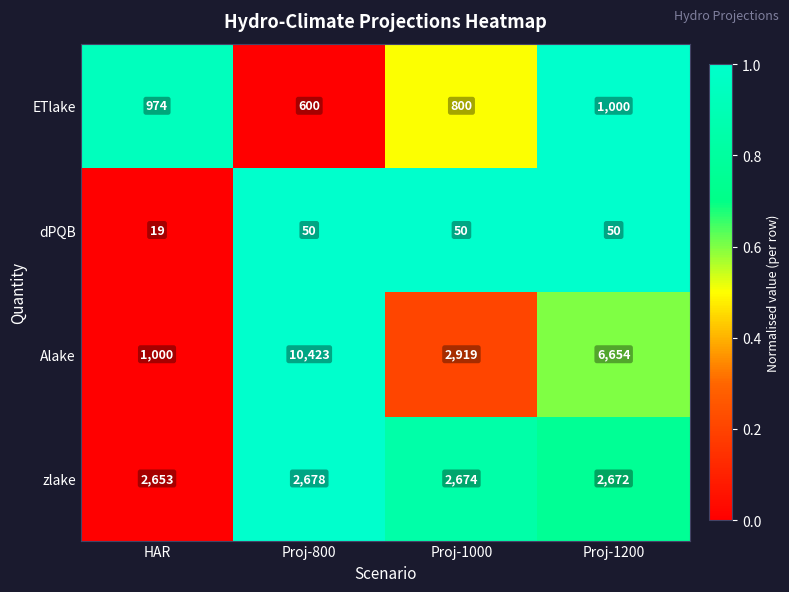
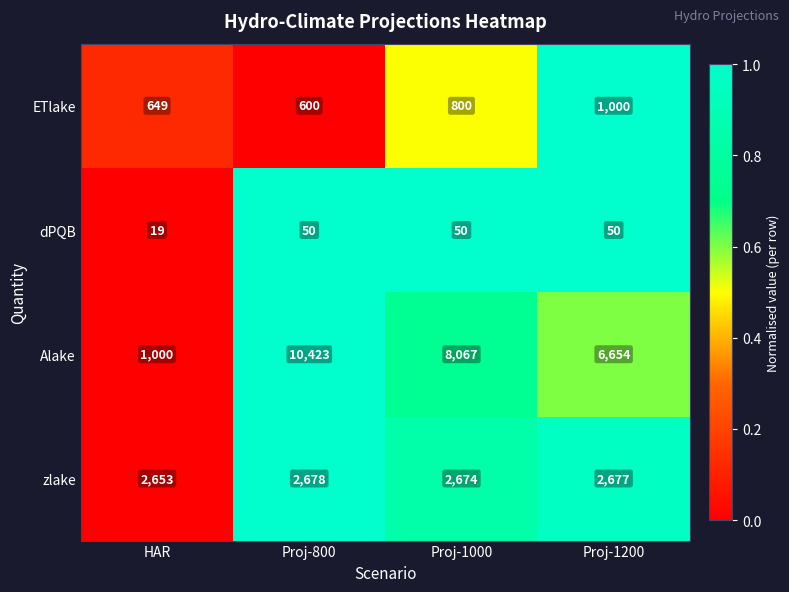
ETlake, HAR: 974 -> 649
Alake, Proj-1000: 2,919 -> 8,067
zlake, Proj-1200: 2,672 -> 2,677
